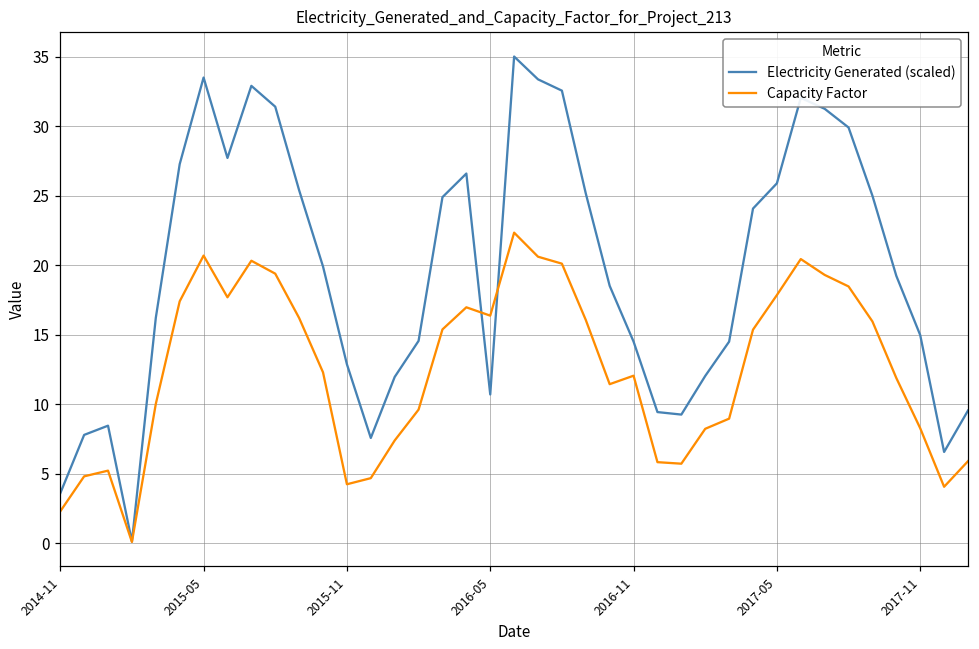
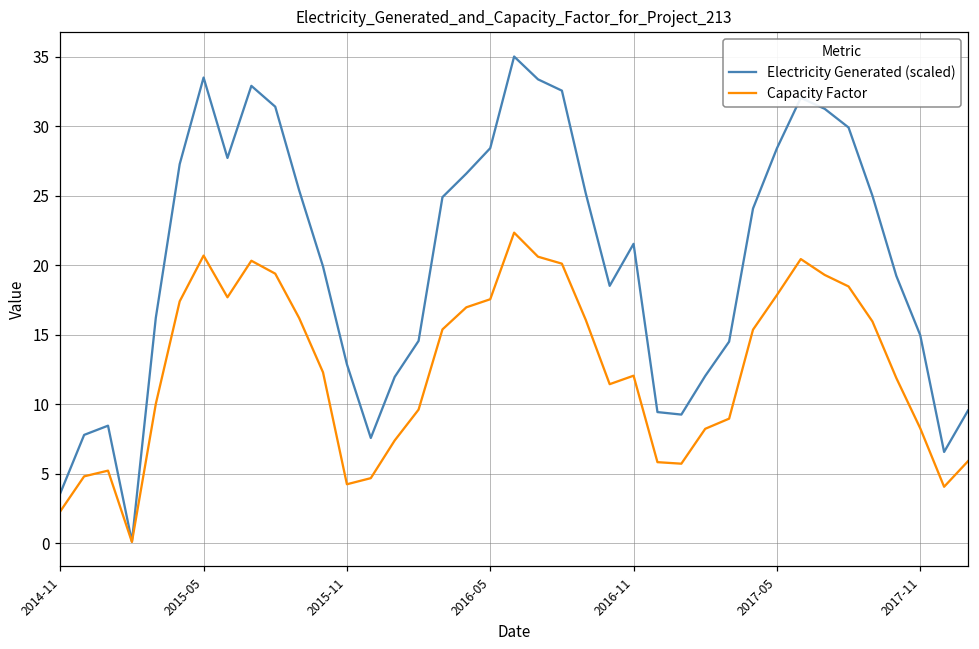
Electricity Generated (scaled), 2016-05: 10.7 -> 28.4
Capacity Factor, 2016-05: 16.4 -> 17.5
Electricity Generated (scaled), 2016-11: 14.5 -> 21.5
Electricity Generated (scaled), 2017-05: 25.9 -> 28.4
